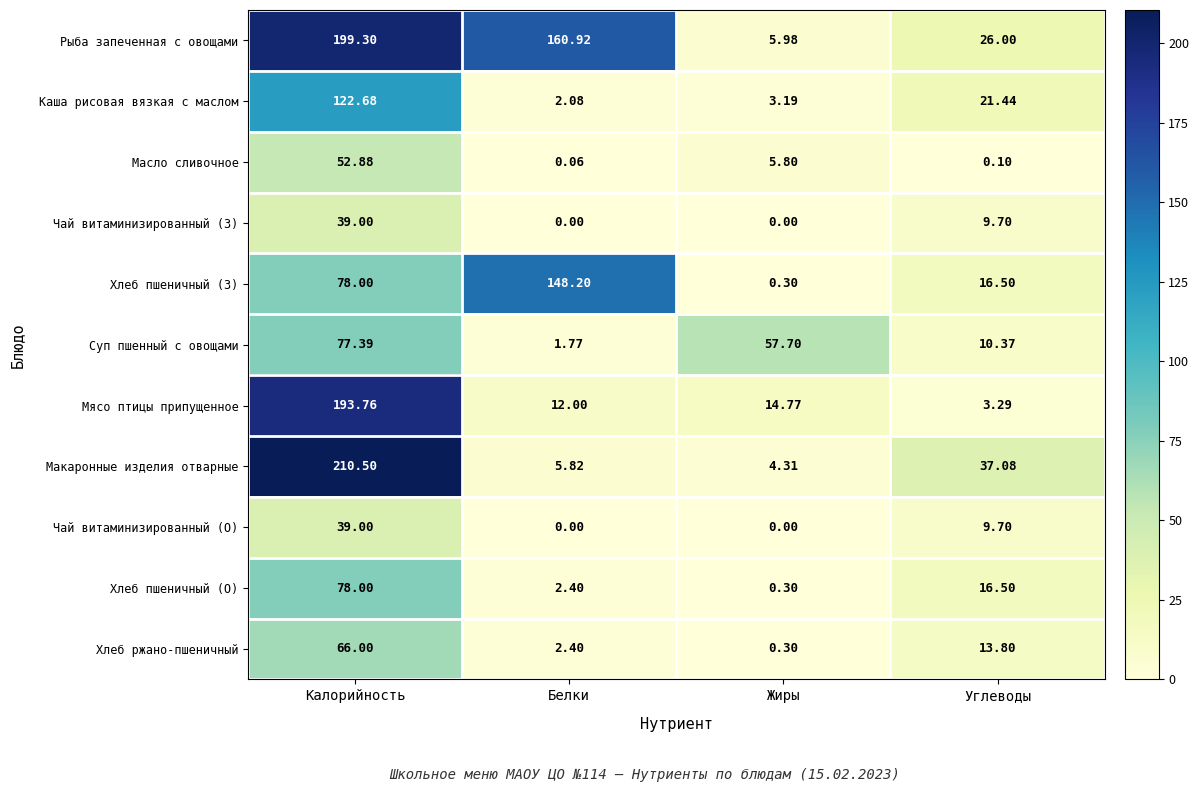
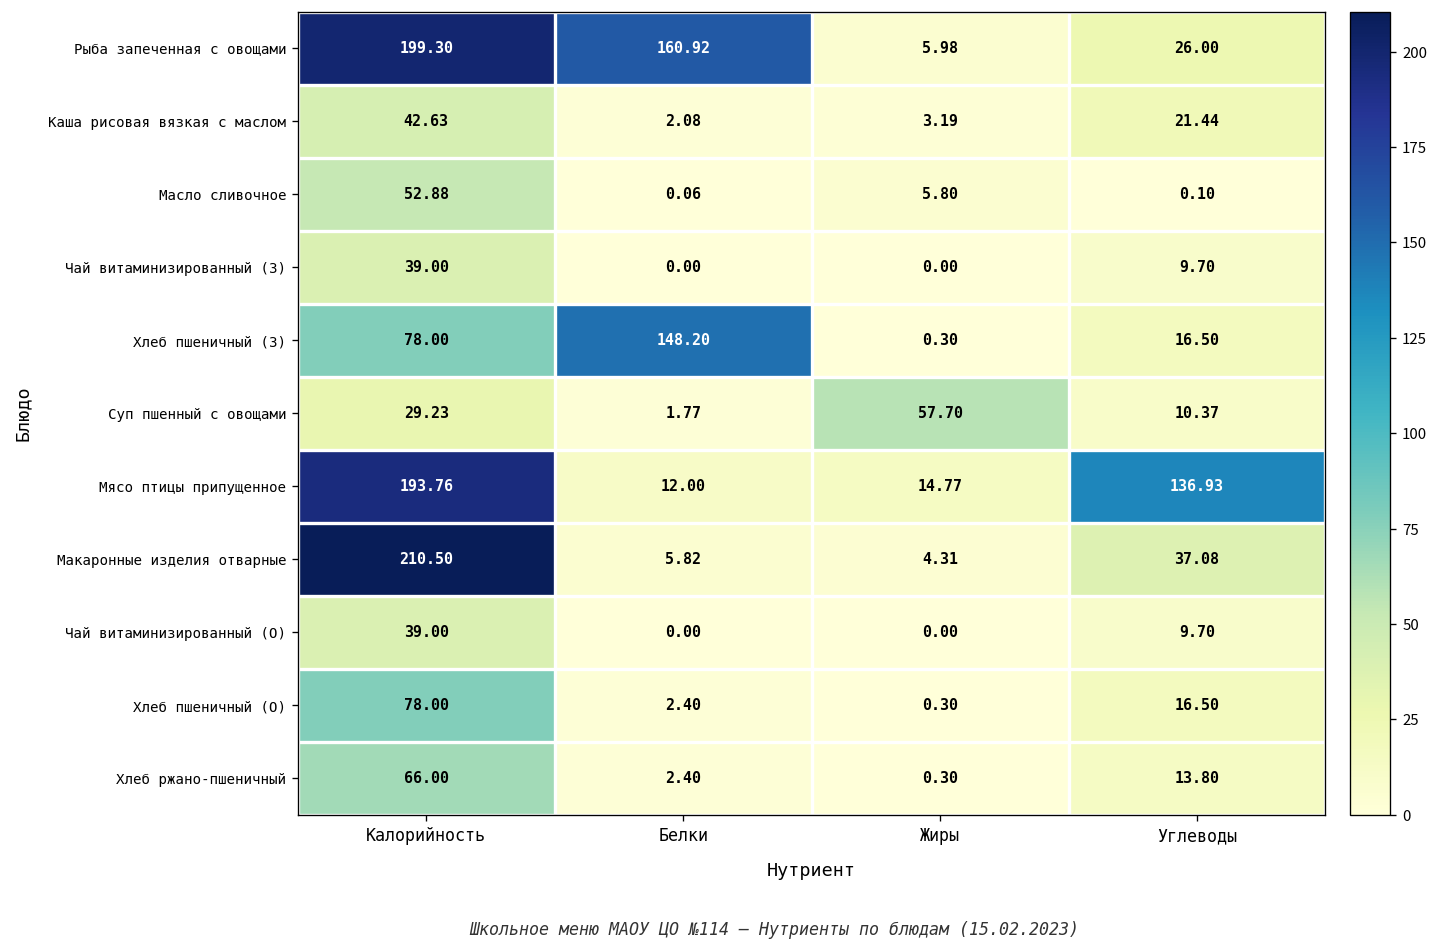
Каша рисовая вязкая с маслом, Калорийность: 122.68 -> 42.63
Суп пшенный с овощами, Калорийность: 77.39 -> 29.23
Мясо птицы припущенное, Углеводы: 3.29 -> 136.93
